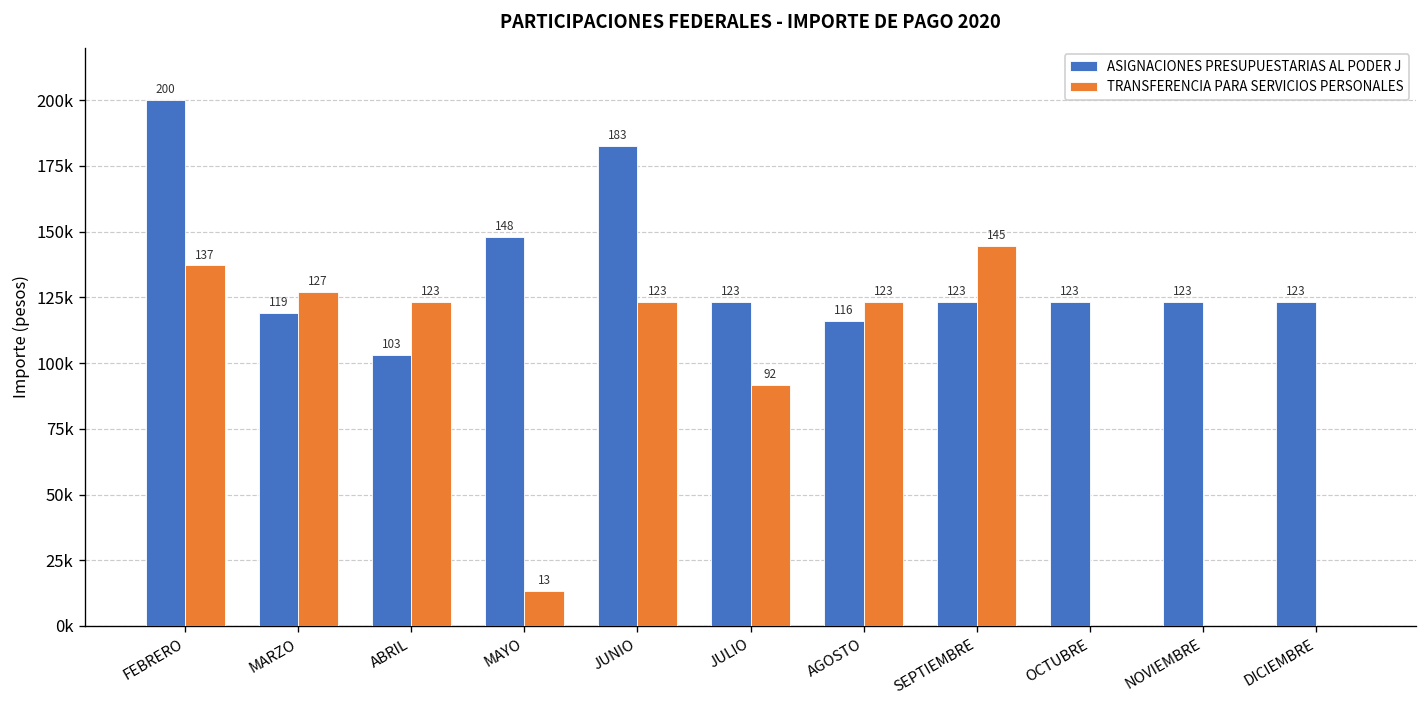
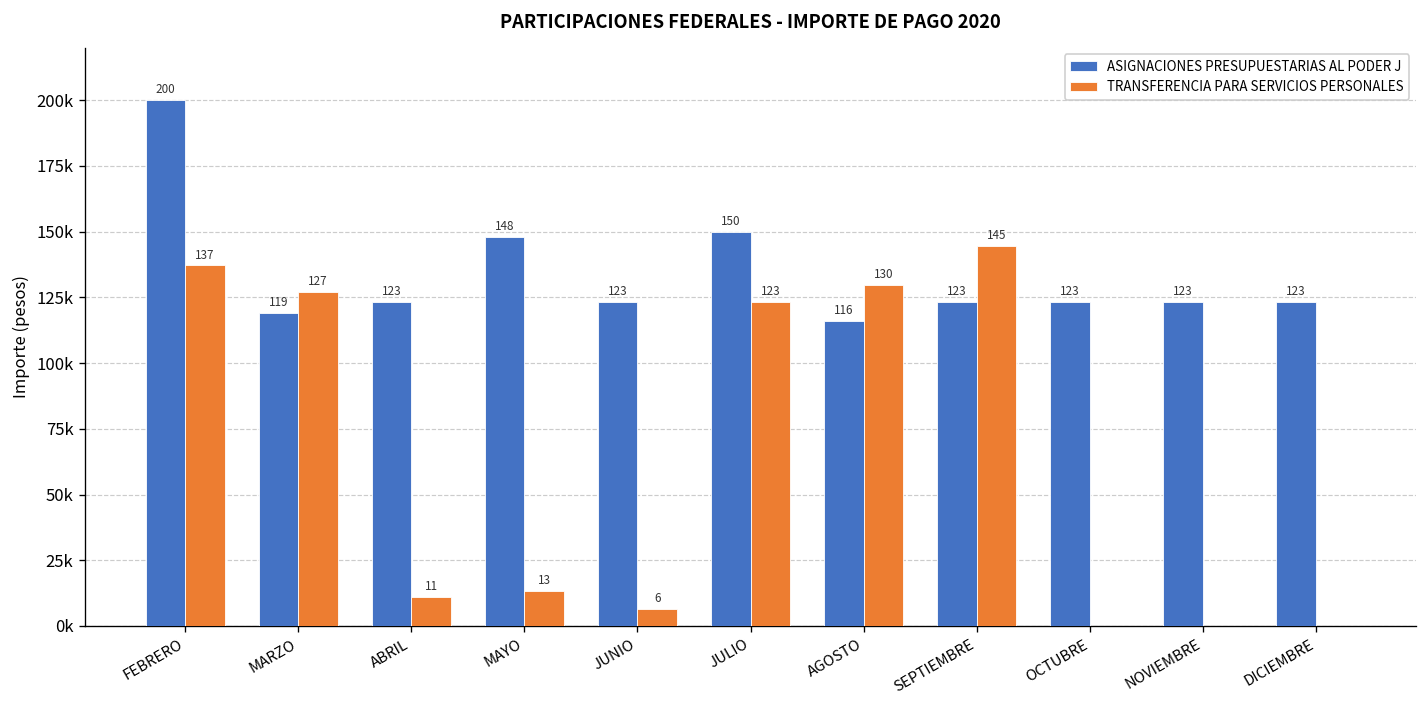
ASIGNACIONES PRESUPUESTARIAS AL PODER J, ABRIL: 103 -> 123
TRANSFERENCIA PARA SERVICIOS PERSONALES, ABRIL: 123 -> 11
ASIGNACIONES PRESUPUESTARIAS AL PODER J, JUNIO: 183 -> 123
TRANSFERENCIA PARA SERVICIOS PERSONALES, JUNIO: 123 -> 6
ASIGNACIONES PRESUPUESTARIAS AL PODER J, JULIO: 123 -> 150
TRANSFERENCIA PARA SERVICIOS PERSONALES, JULIO: 92 -> 123
TRANSFERENCIA PARA SERVICIOS PERSONALES, AGOSTO: 123 -> 130
